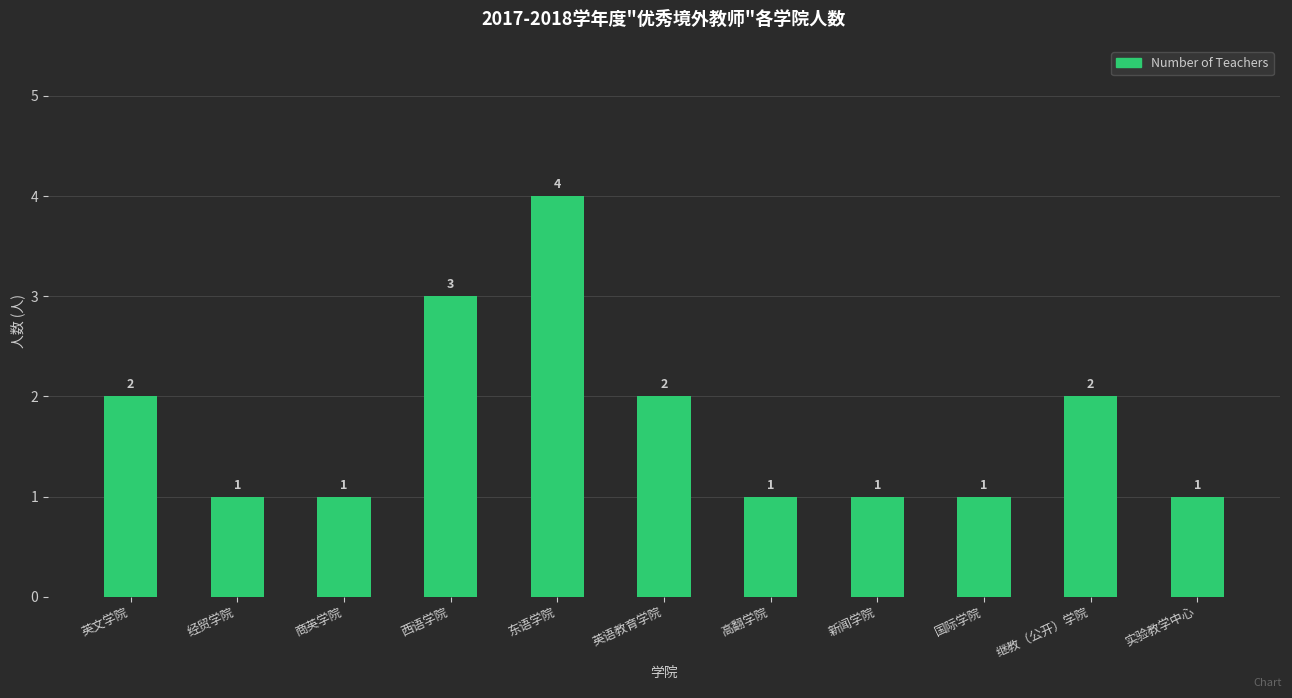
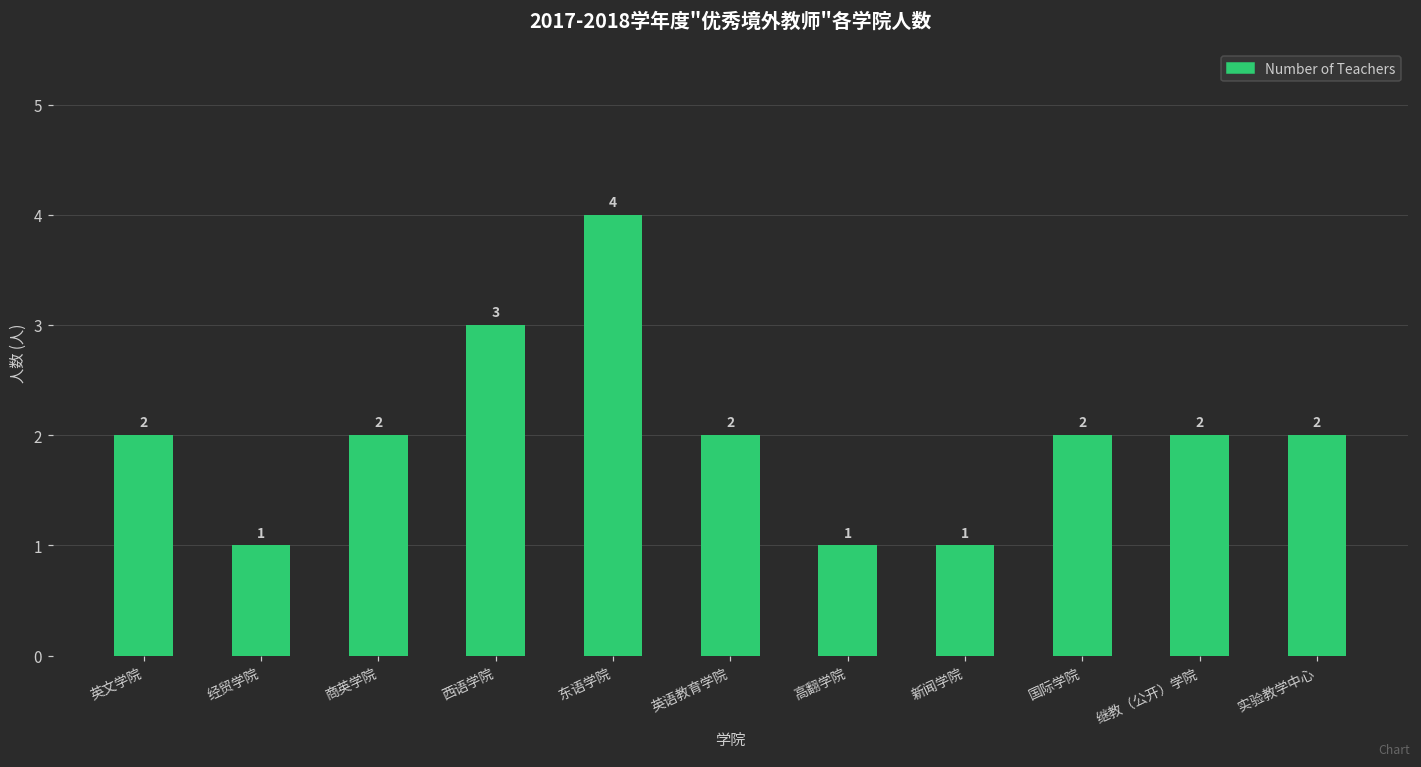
商英学院: 1 -> 2
国际学院: 1 -> 2
实验教学中心: 1 -> 2
